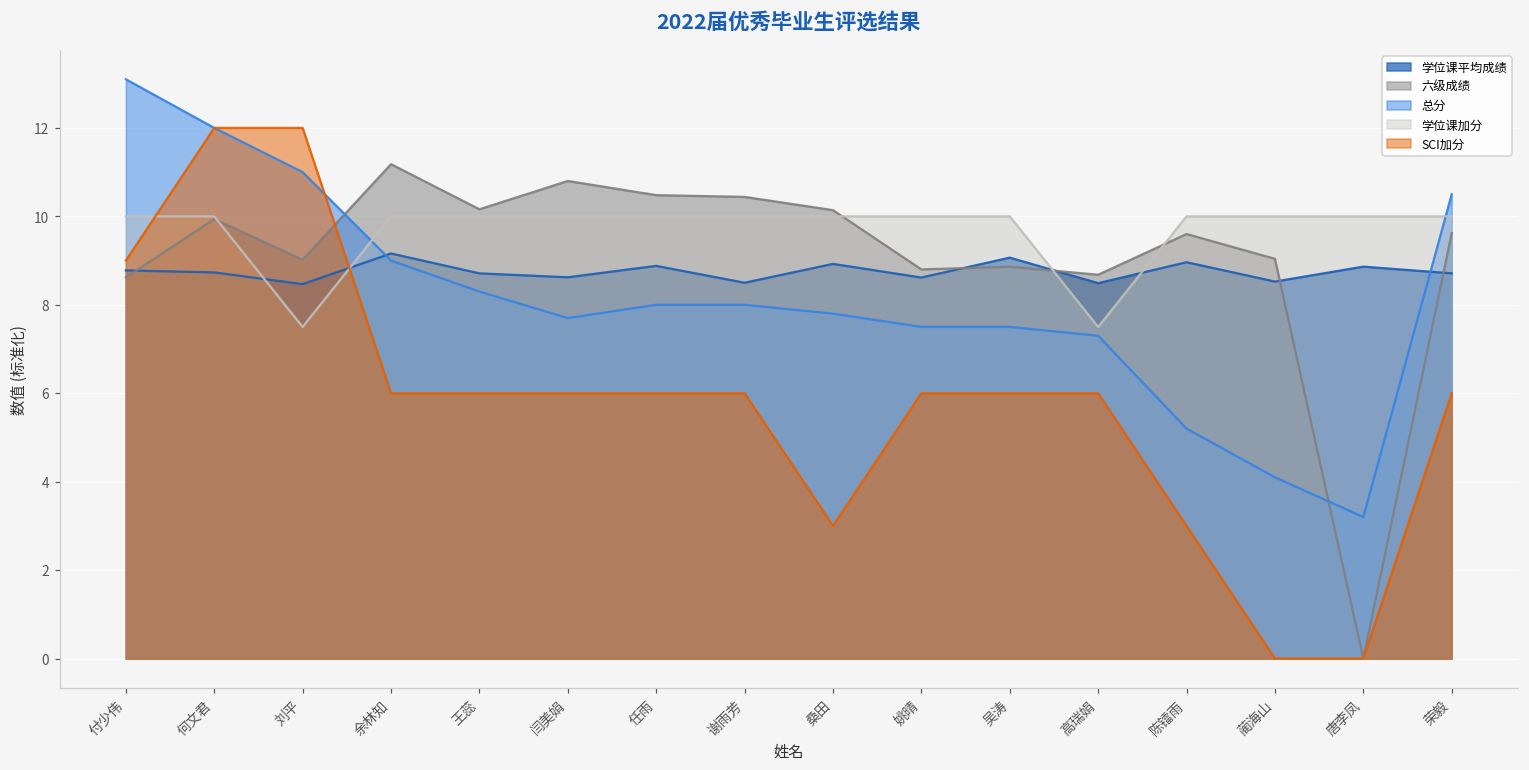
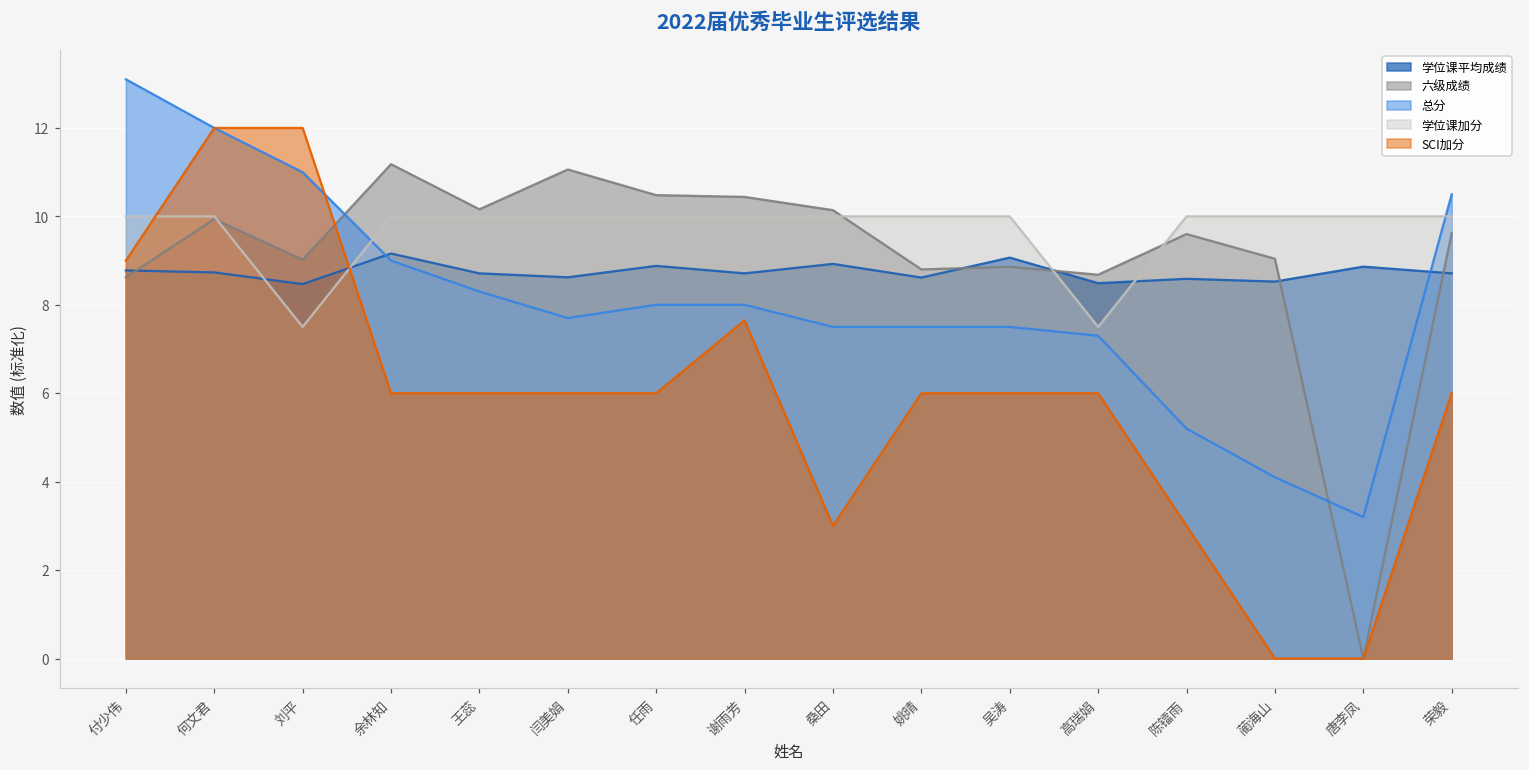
六级成绩, 闫美娟: 10.8 -> 11.1
学位课平均成绩, 谢雨芳: 8.5 -> 8.7
SCI加分, 谢雨芳: 6.0 -> 7.7
总分, 桑田: 7.8 -> 7.5
学位课平均成绩, 陈镭雨: 9.0 -> 8.6
